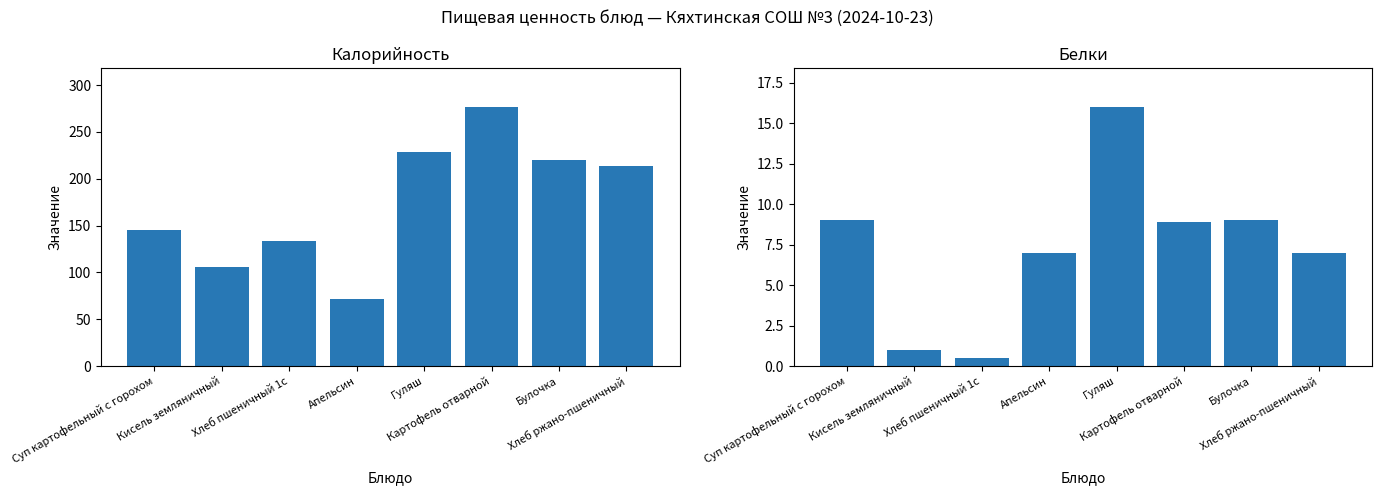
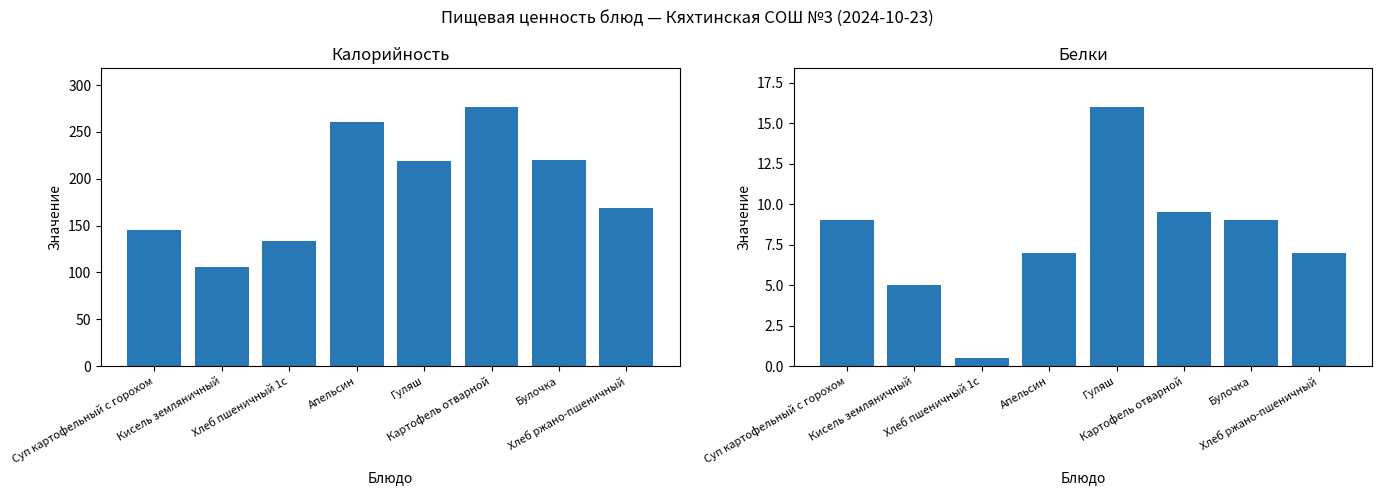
Калорийность, Апельсин: 70 -> 260
Калорийность, Гуляш: 230 -> 220
Калорийность, Хлеб ржано-пшеничный: 210 -> 170
Белки, Кисель земляничный: 1 -> 5
Белки, Картофель отварной: 8.9 -> 9.5
